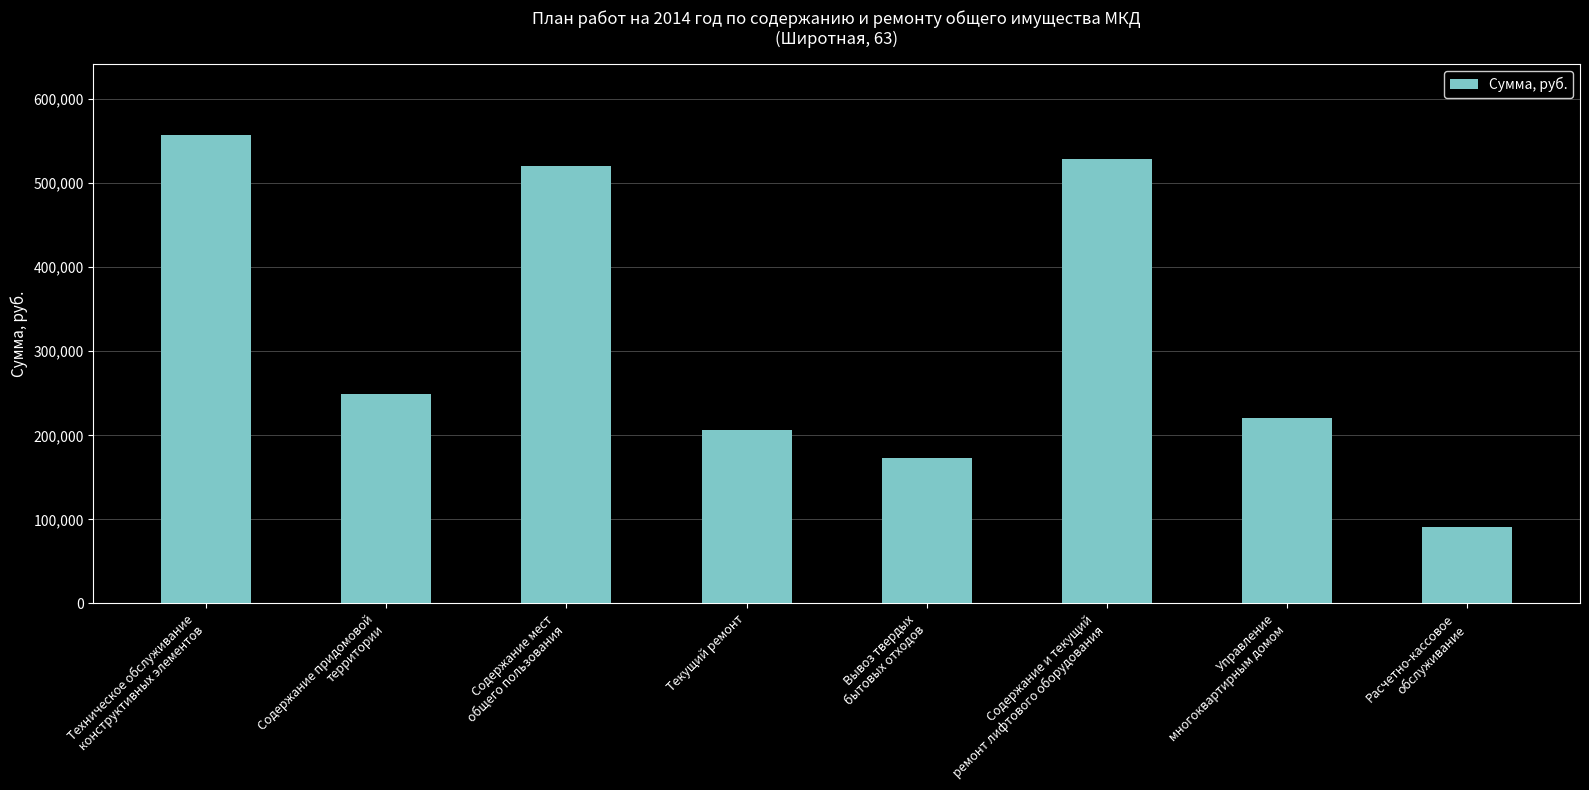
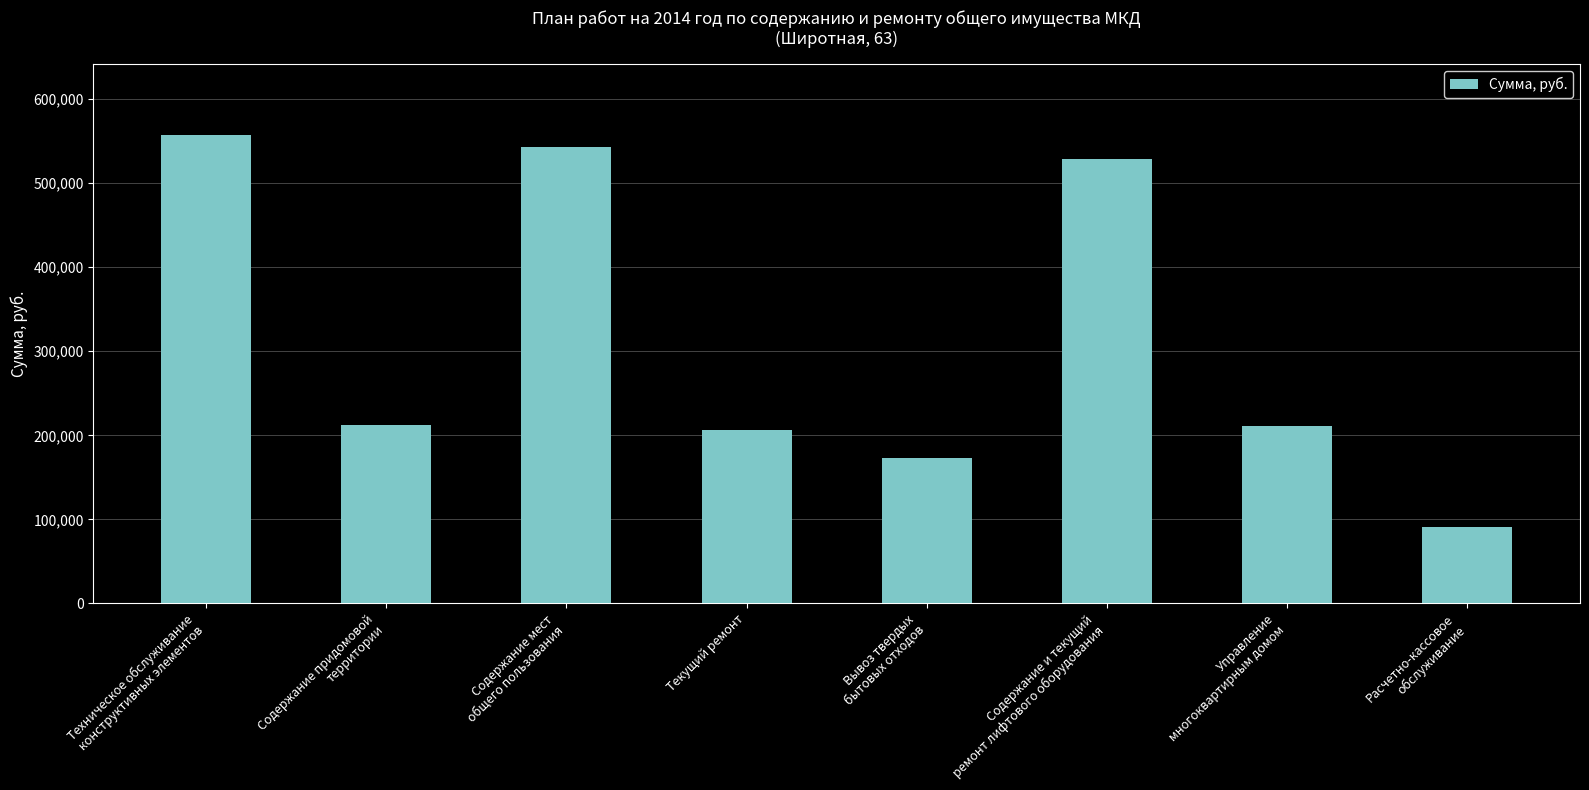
Содержание придомовой территории: 250,000 -> 210,000
Содержание мест общего пользования: 520,000 -> 540,000
Управление многоквартирным домом: 220,000 -> 210,000
